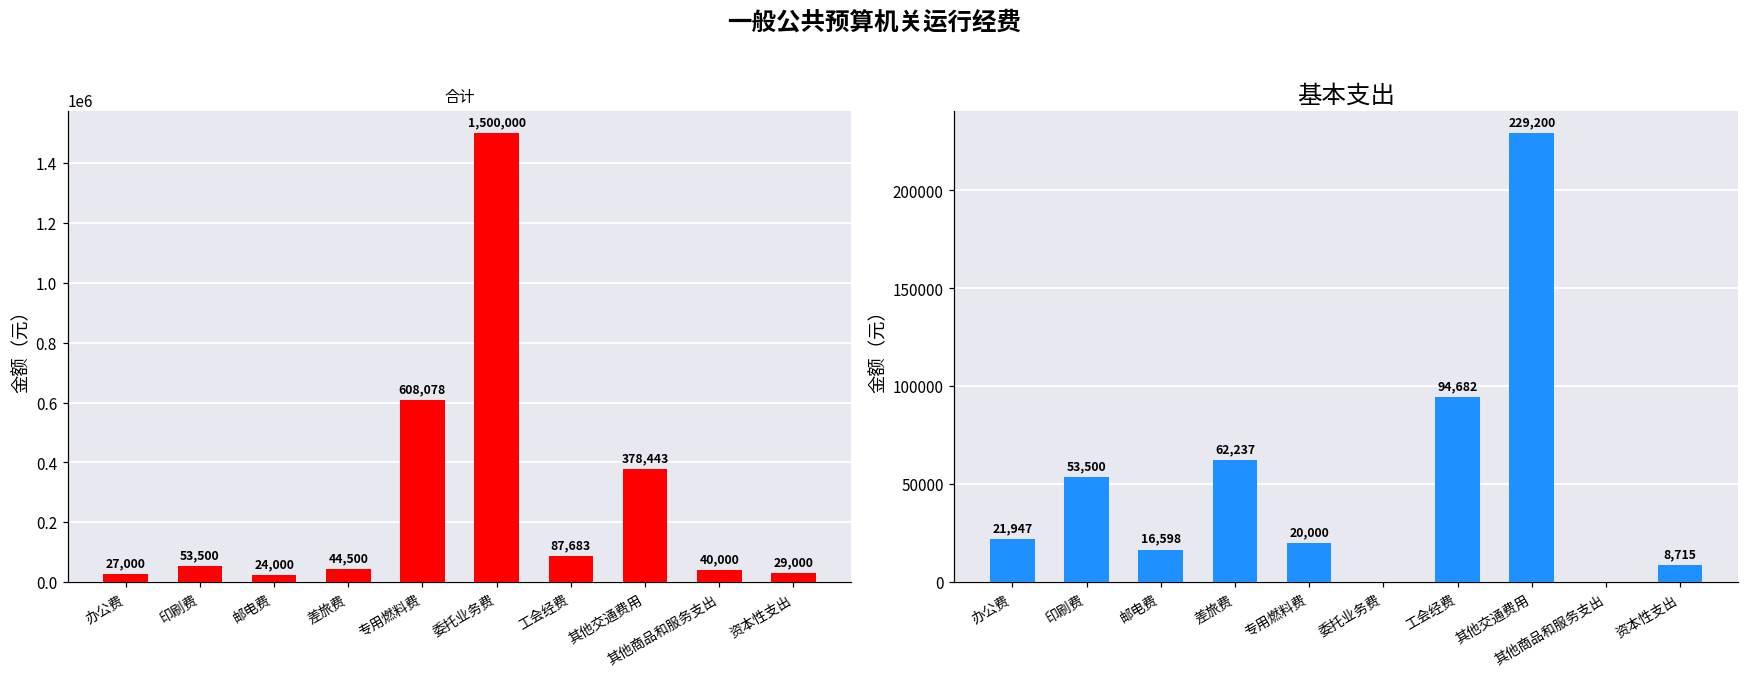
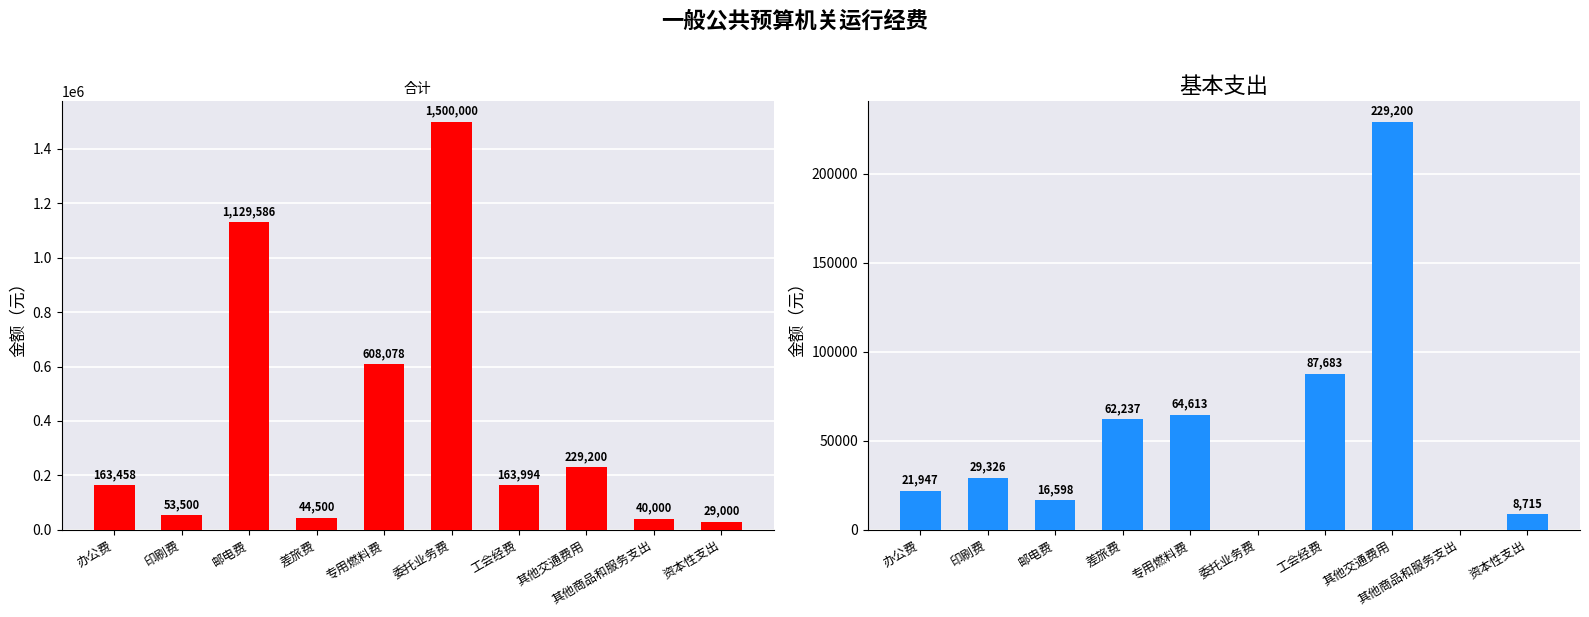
合计, 办公费: 27,000 -> 163,458
合计, 邮电费: 24,000 -> 1,129,586
合计, 工会经费: 87,683 -> 163,994
合计, 其他交通费用: 378,443 -> 229,200
基本支出, 印刷费: 53,500 -> 29,326
基本支出, 专用燃料费: 20,000 -> 64,613
基本支出, 工会经费: 94,682 -> 87,683
